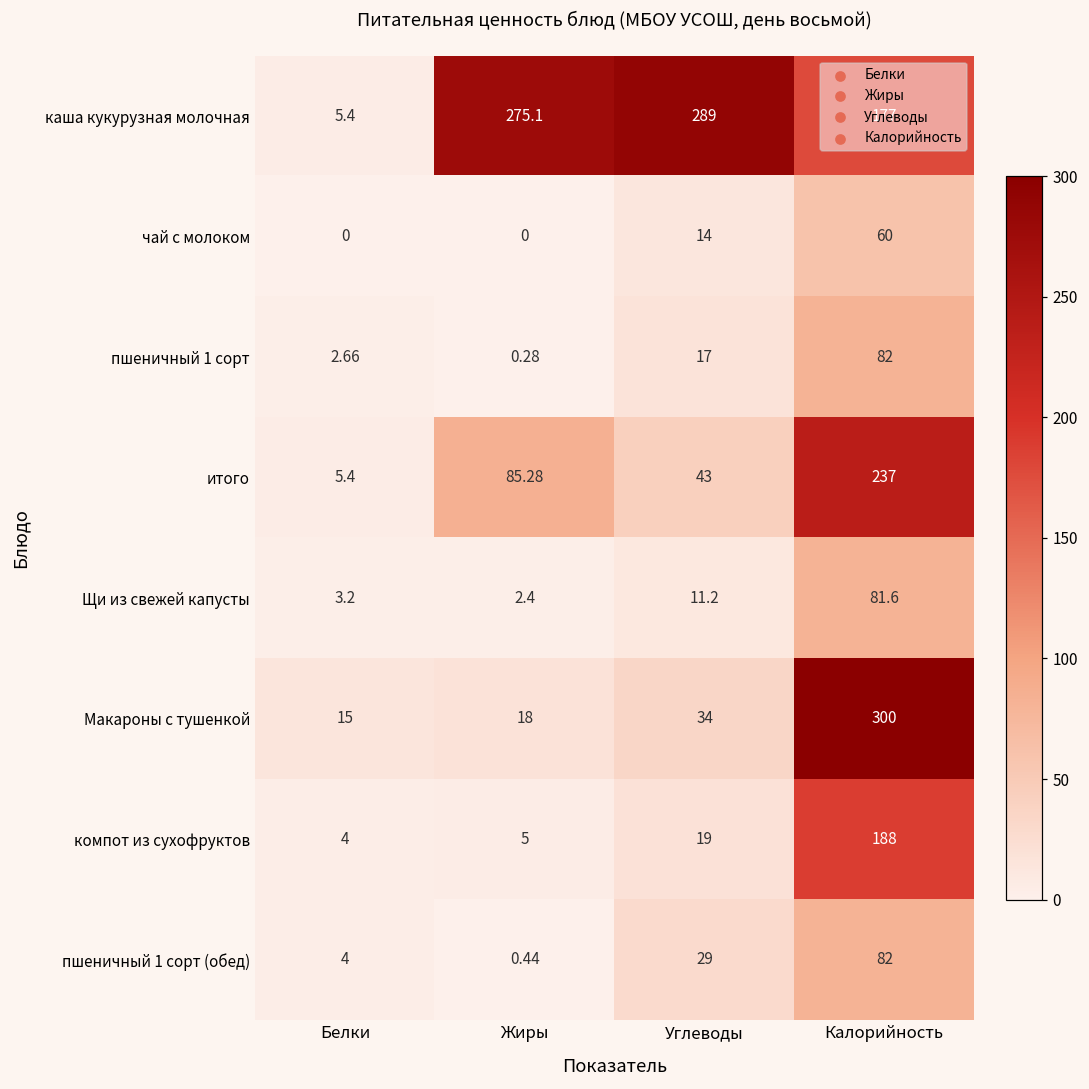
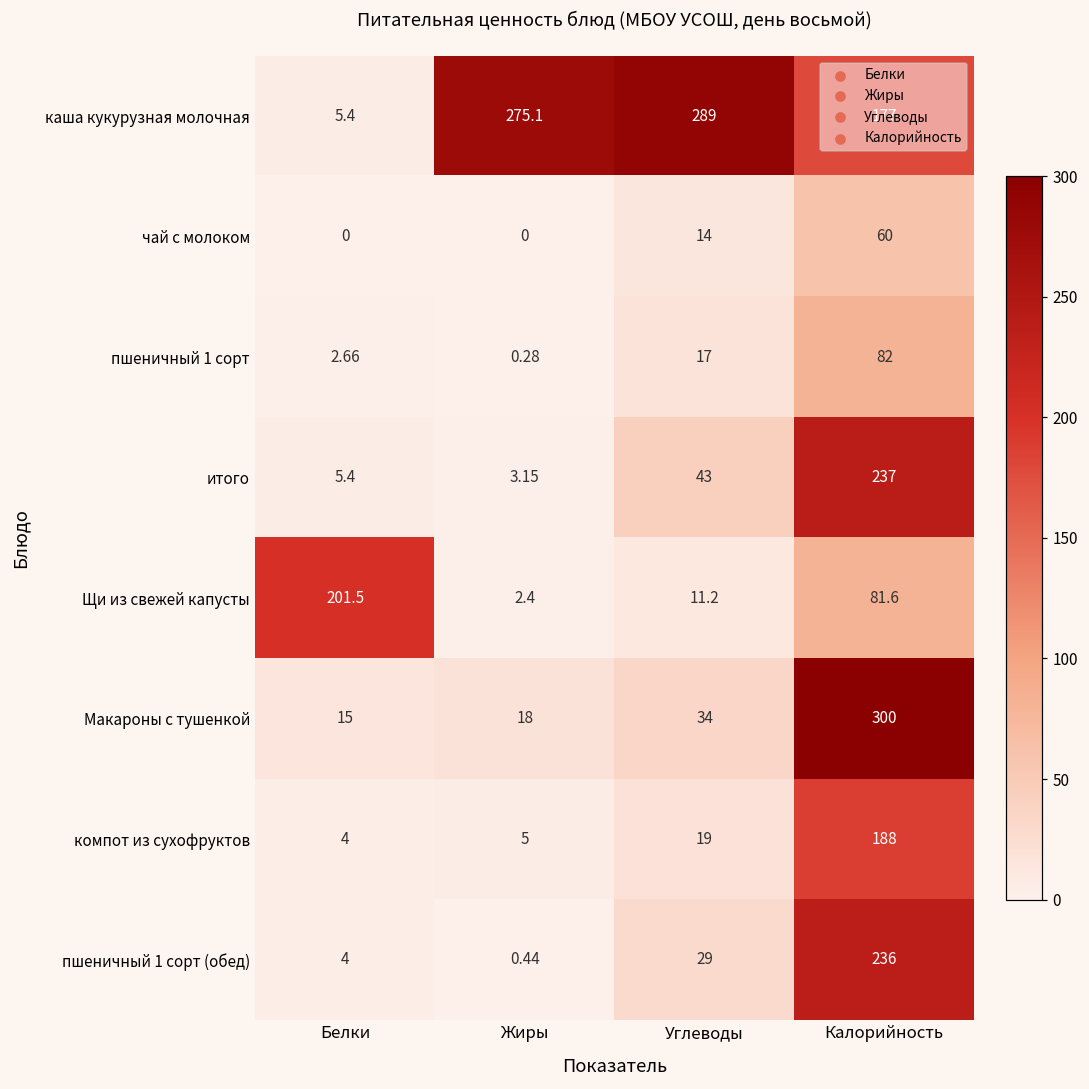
итого, Жиры: 85.28 -> 3.15
Щи из свежей капусты, Белки: 3.2 -> 201.5
пшеничный 1 сорт (обед), Калорийность: 82 -> 236
